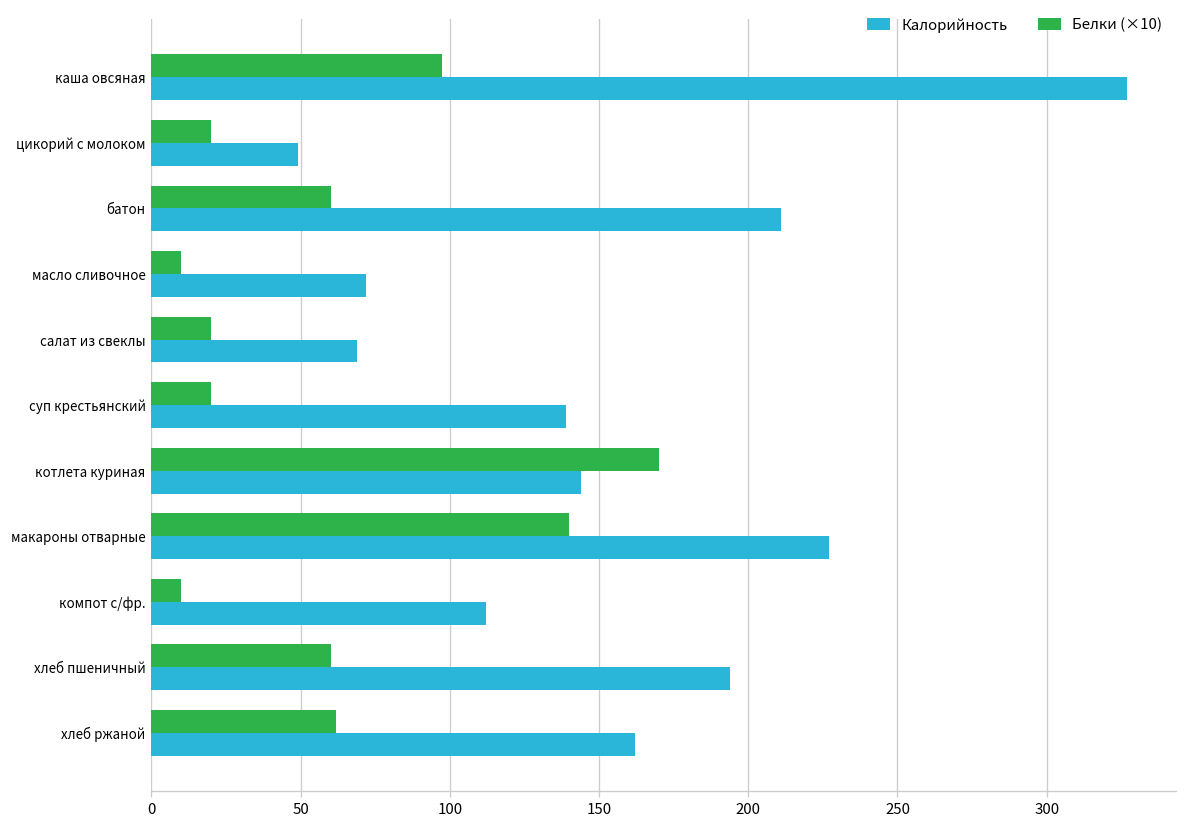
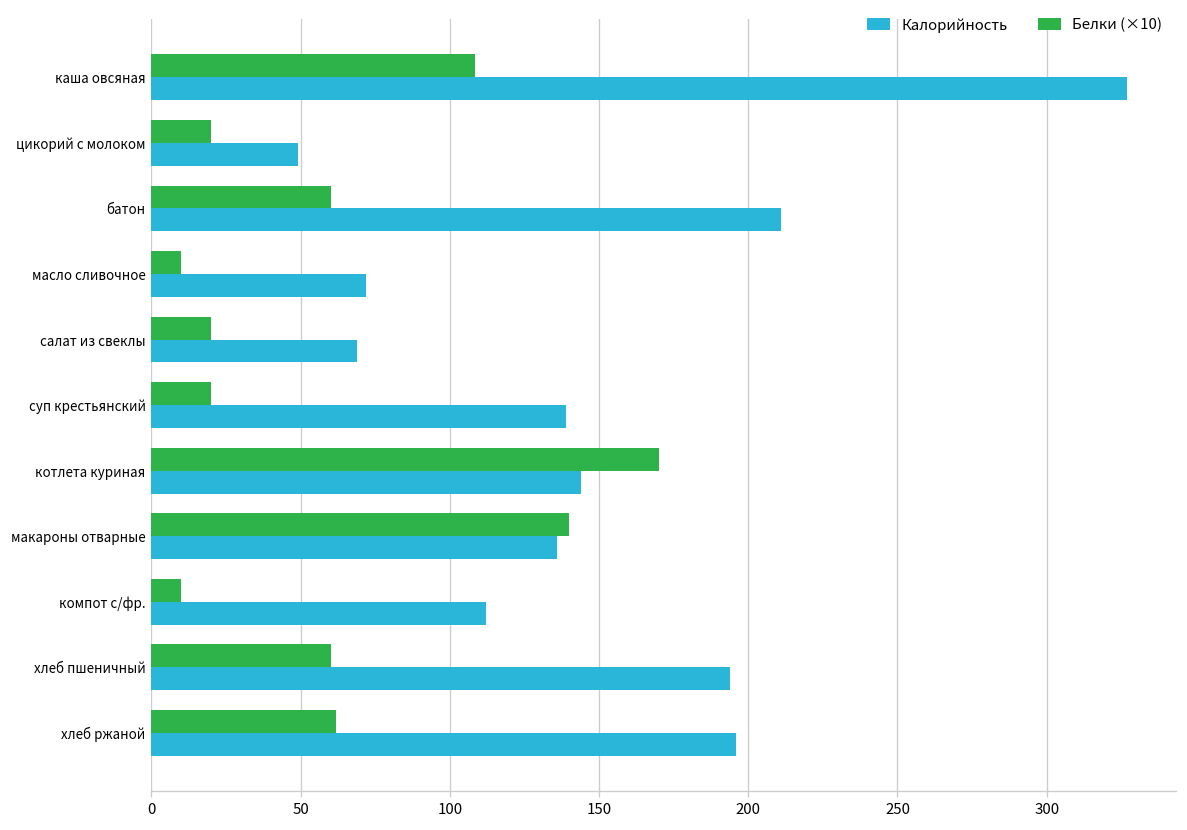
Белки (×10), каша овсяная: 98 -> 108
Калорийность, макароны отварные: 227 -> 136
Калорийность, хлеб ржаной: 162 -> 196
